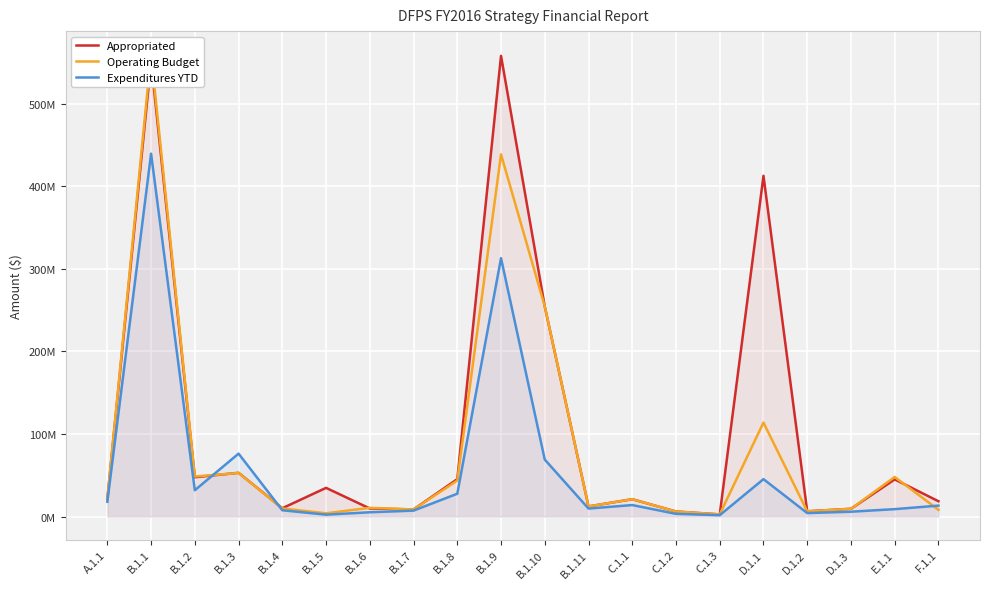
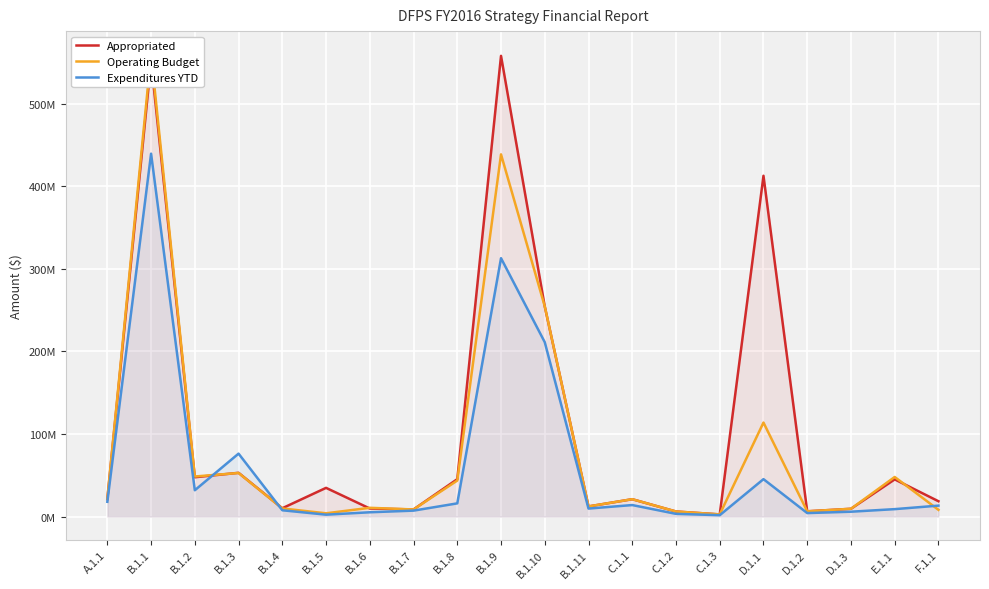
Expenditures YTD, B.1.8: 30000000 -> 20000000
Expenditures YTD, B.1.10: 70000000 -> 210000000
